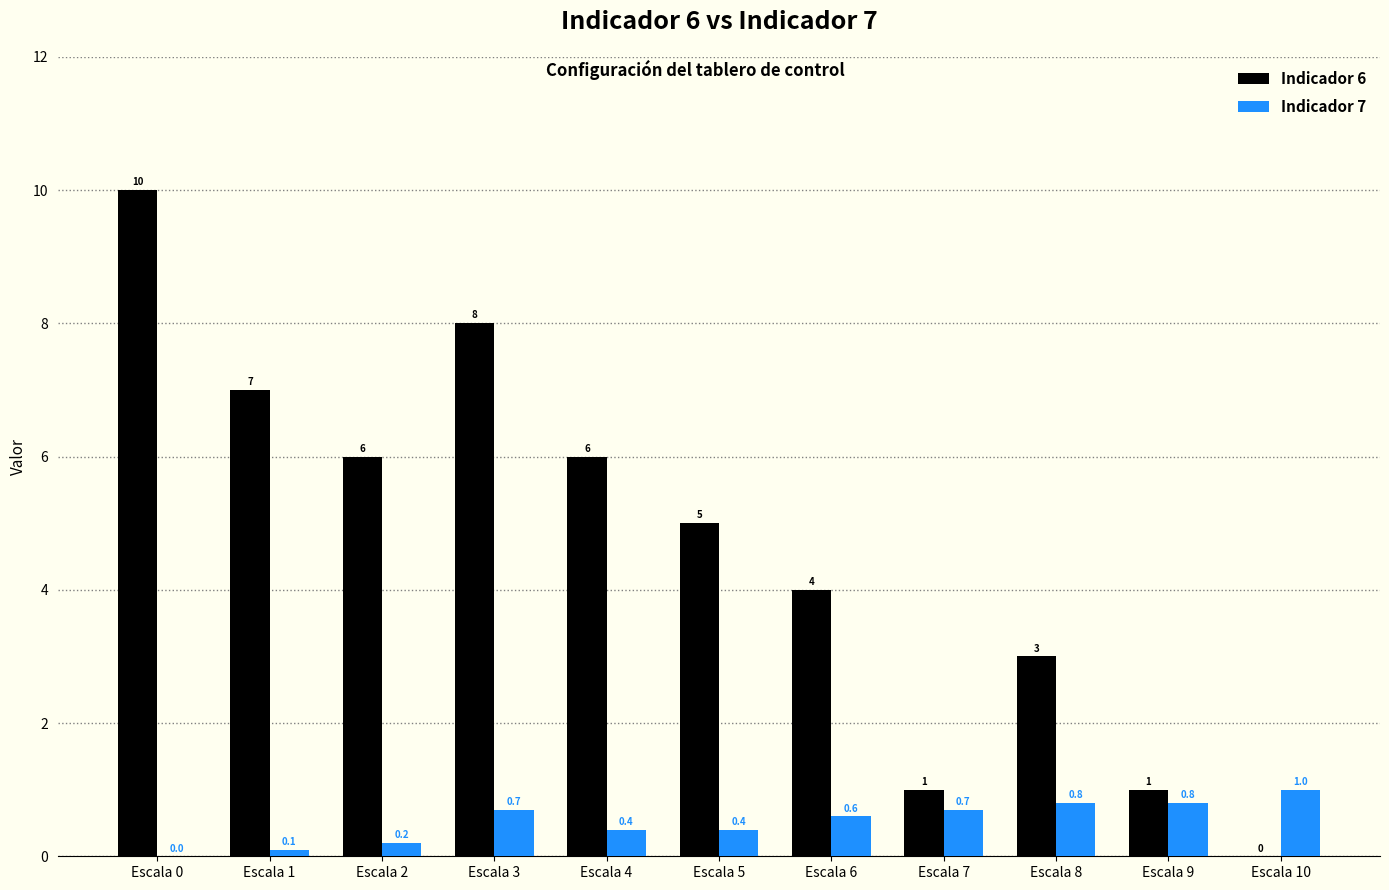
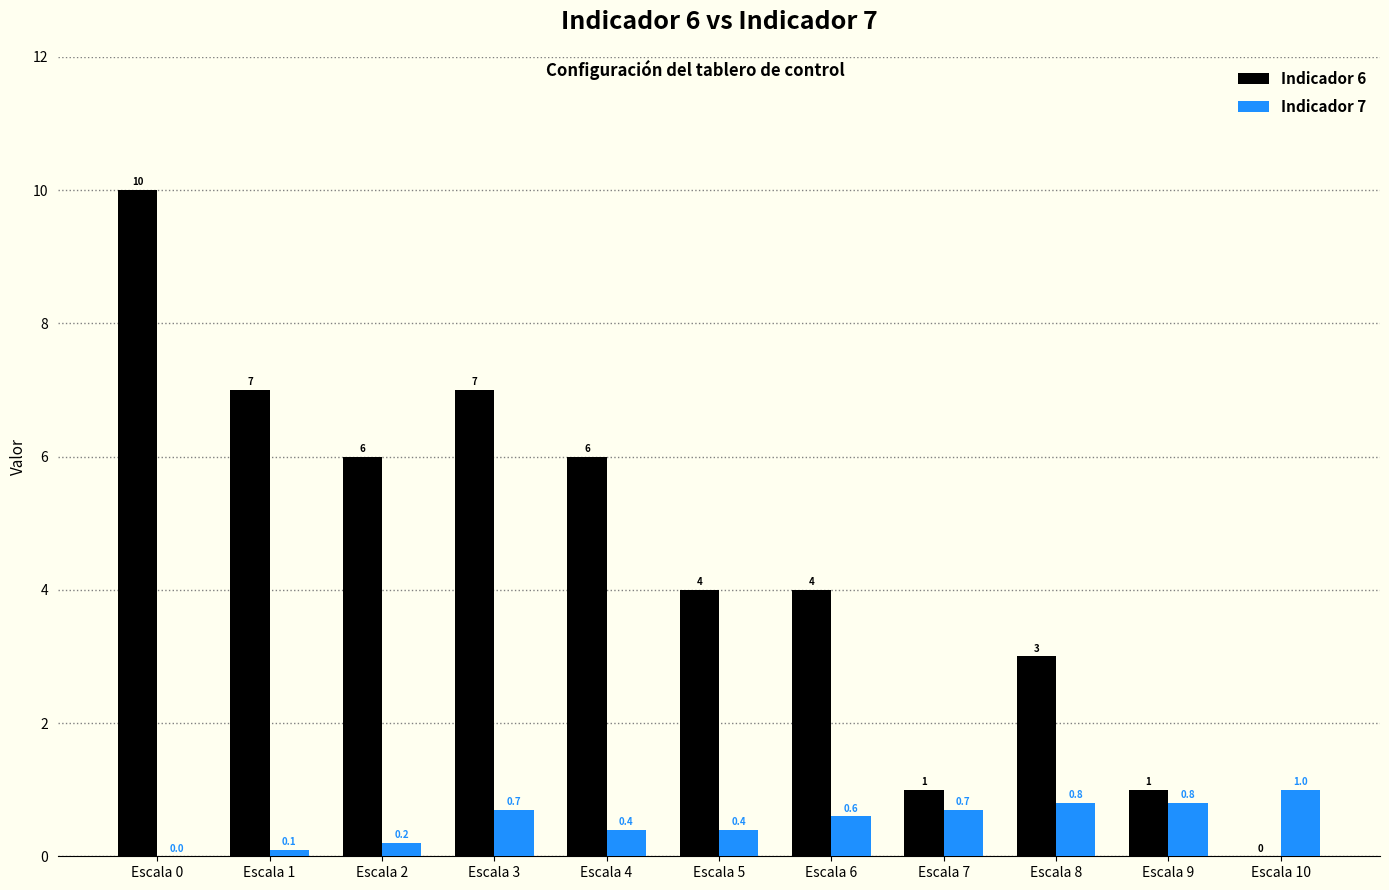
Indicador 6, Escala 3: 8 -> 7
Indicador 6, Escala 5: 5 -> 4
